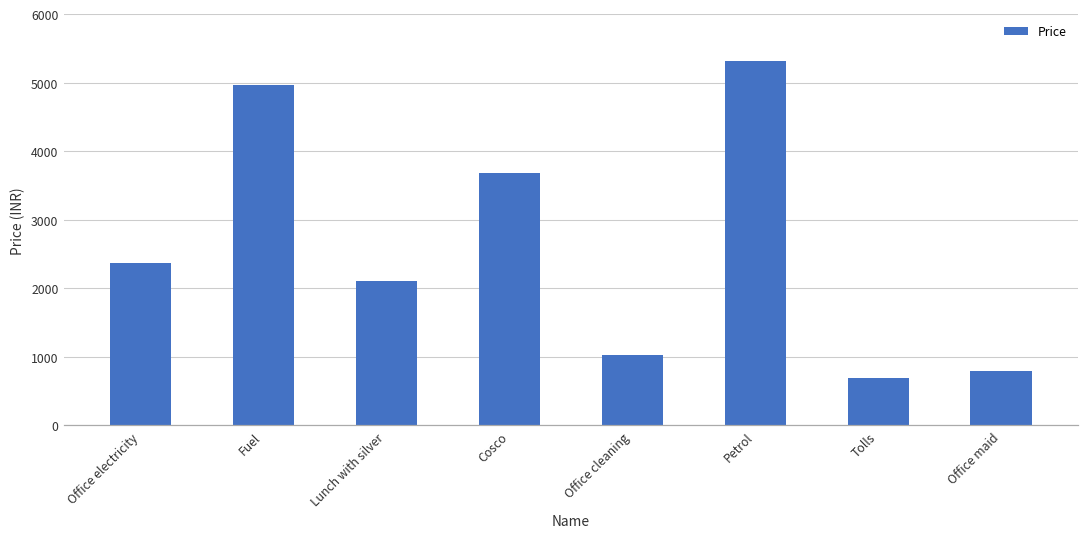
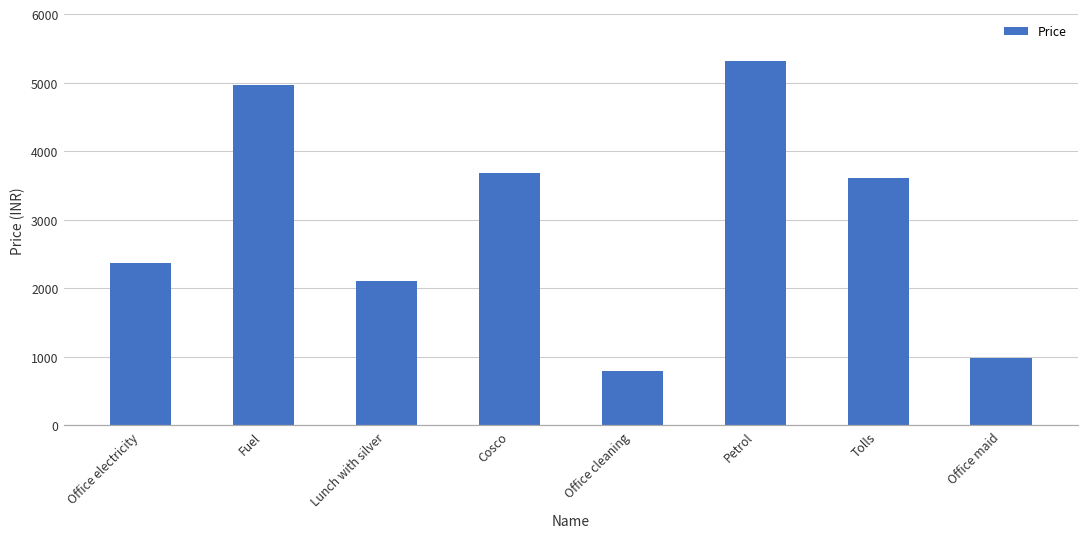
Office cleaning: 1000 -> 800
Tolls: 700 -> 3600
Office maid: 800 -> 1000
